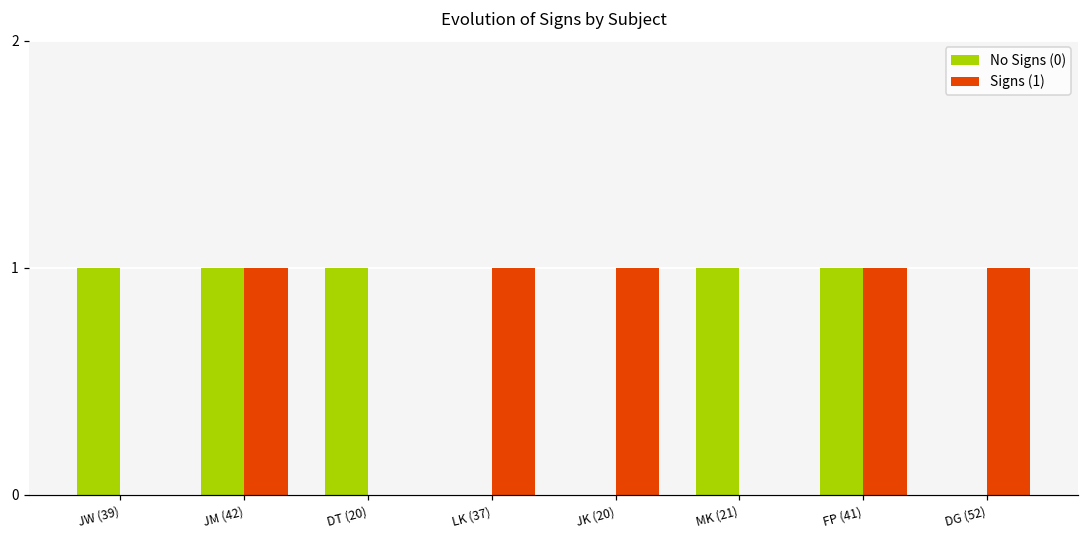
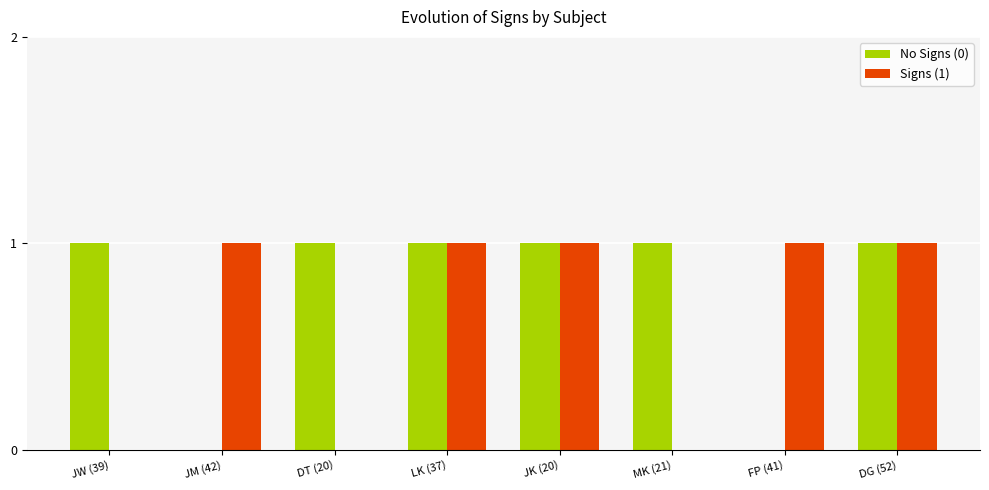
No Signs (0), JM (42): 1 -> 0
No Signs (0), LK (37): 0 -> 1
No Signs (0), JK (20): 0 -> 1
No Signs (0), FP (41): 1 -> 0
No Signs (0), DG (52): 0 -> 1
